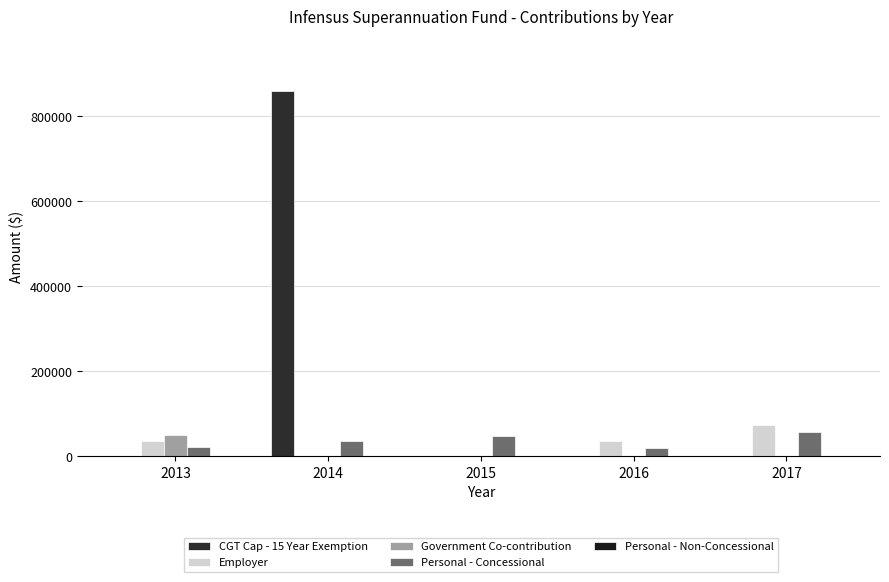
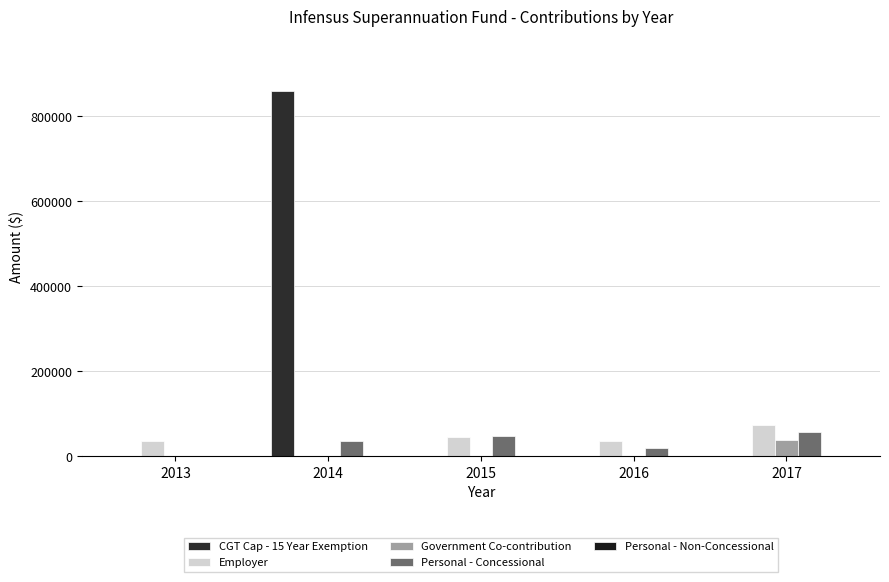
Government Co-contribution, 2013: 50000 -> 0
Personal - Concessional, 2013: 20000 -> 0
Employer, 2015: 0 -> 50000
Government Co-contribution, 2017: 0 -> 40000
